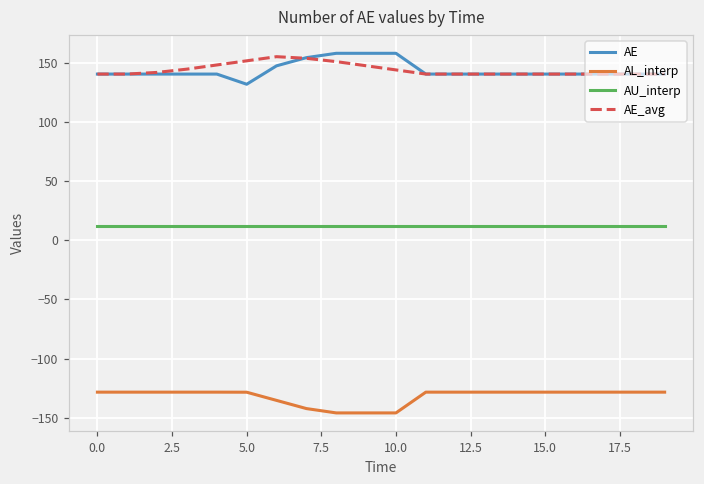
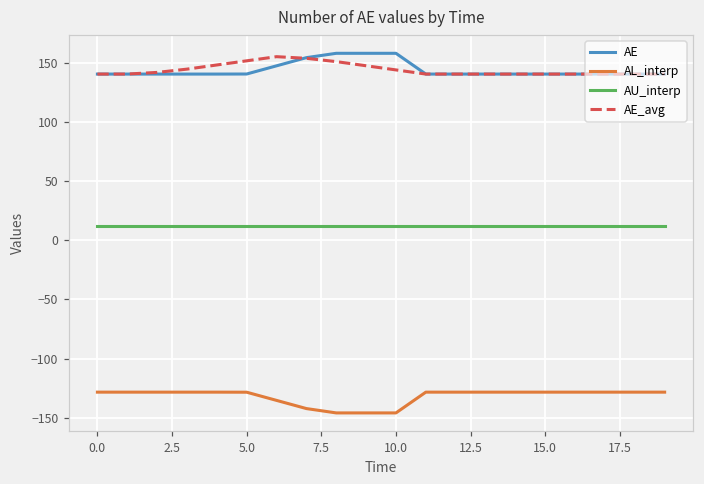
AE, 5.0: 132 -> 140
